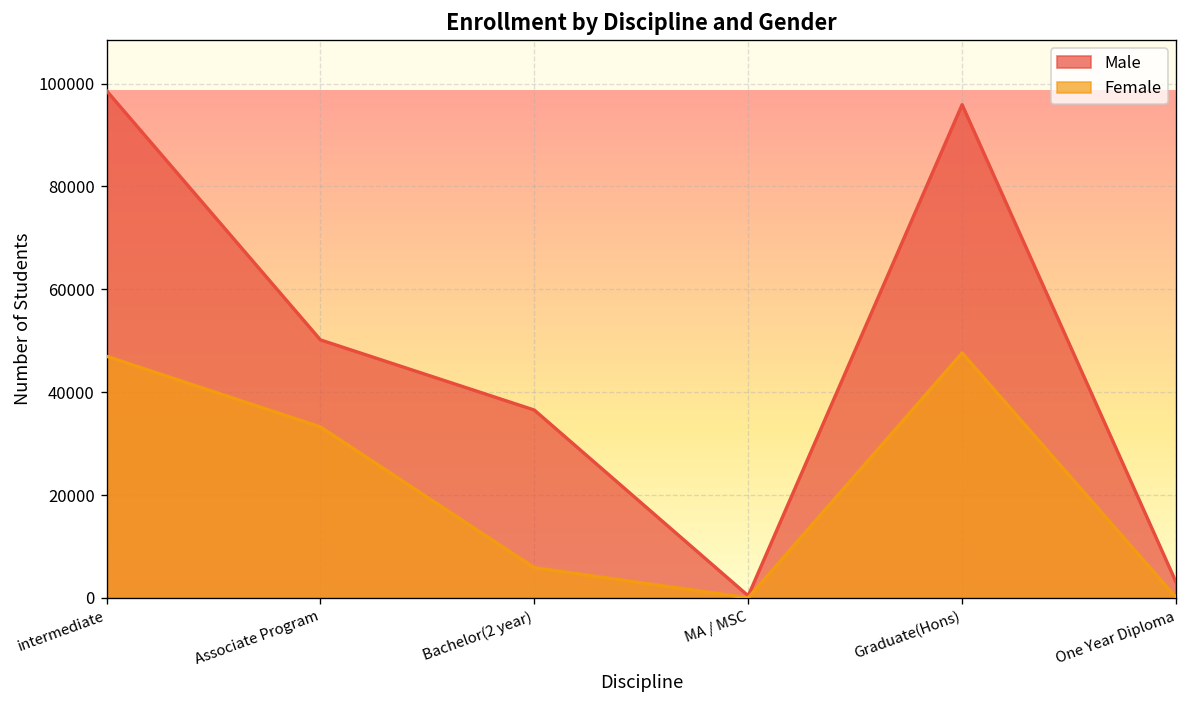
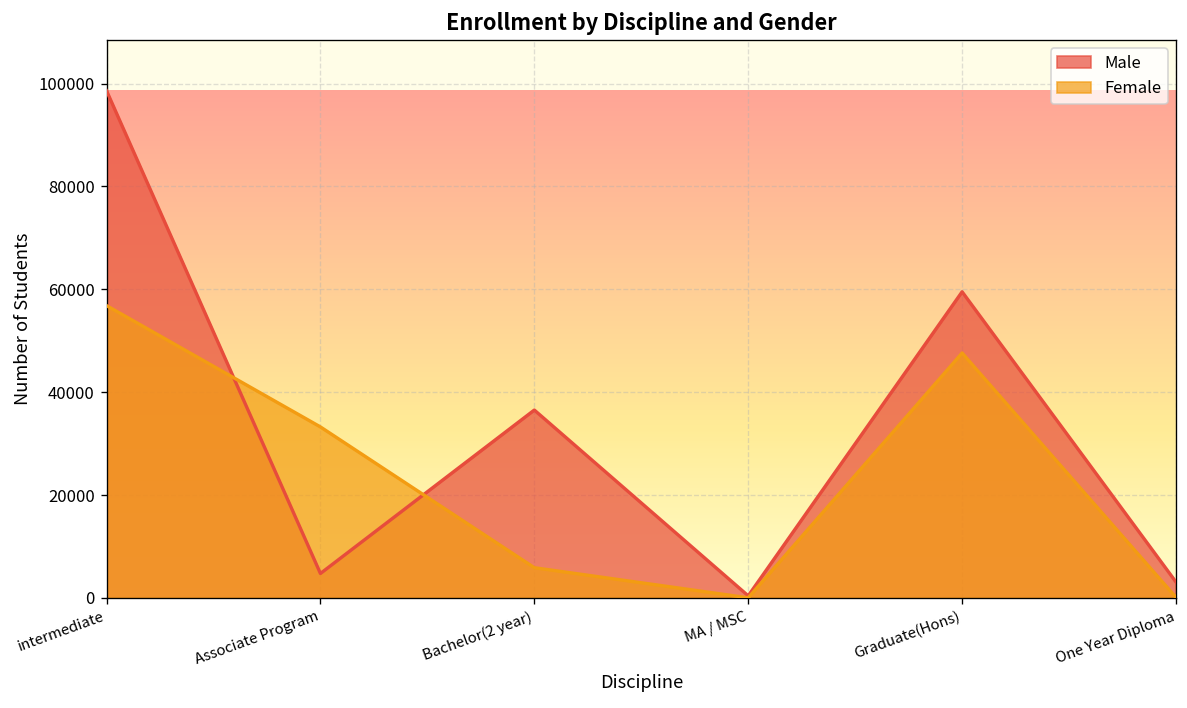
Female, intermediate: 47000 -> 57000
Male, Associate Program: 50000 -> 5000
Male, Graduate(Hons): 96000 -> 60000
